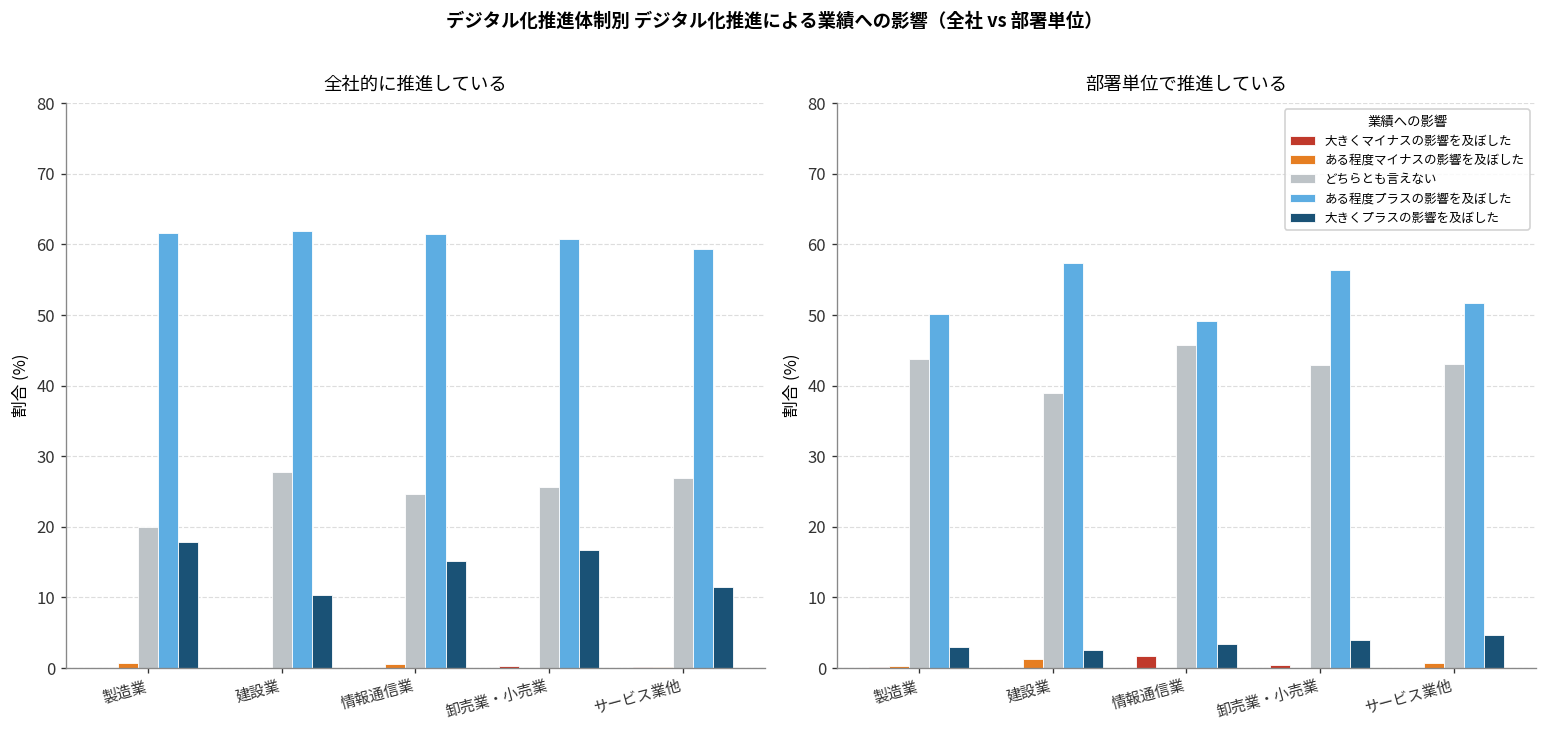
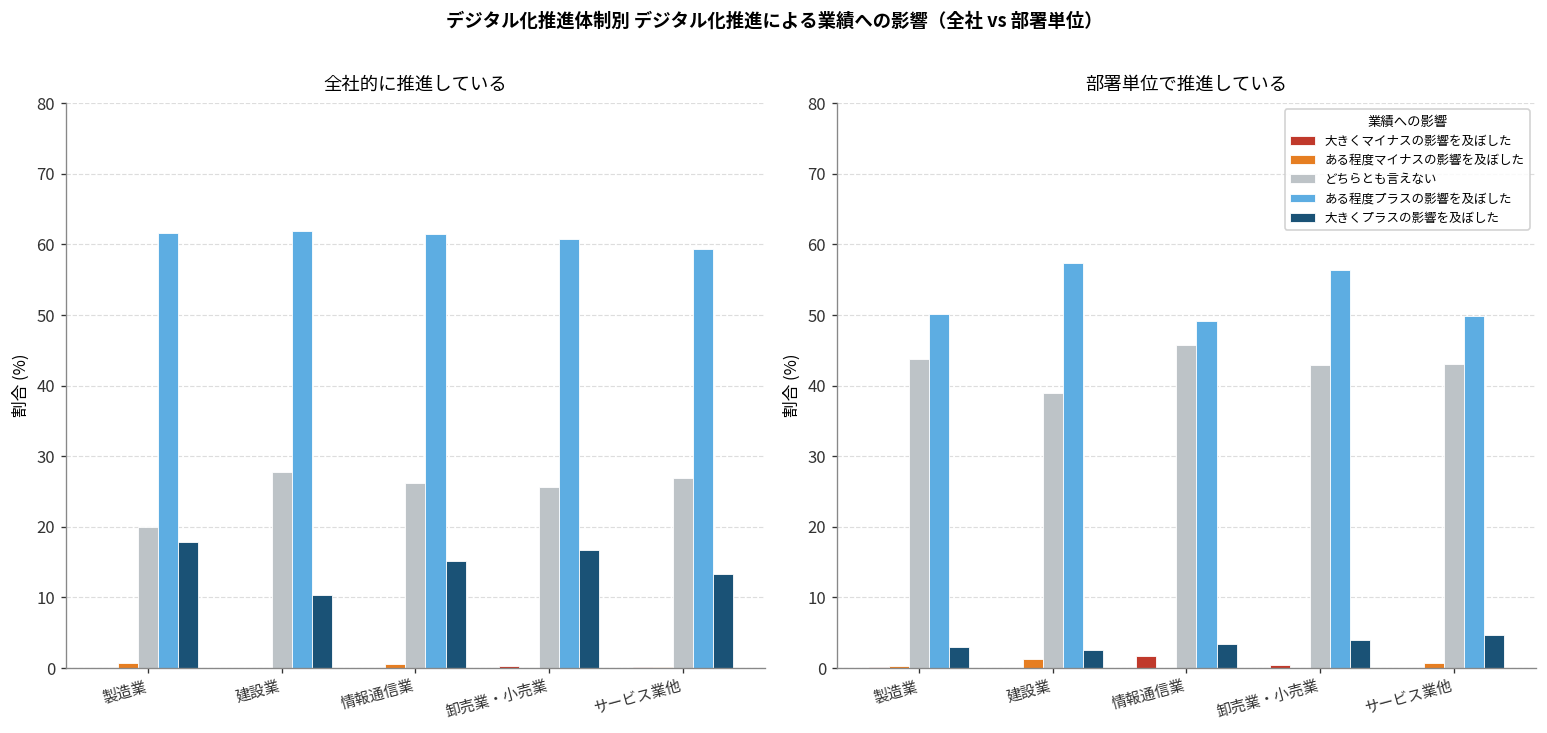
全社的に推進している, どちらとも言えない, 情報通信業: 25 -> 26
全社的に推進している, 大きくプラスの影響を及ぼした, サービス業他: 11 -> 13
部署単位で推進している, ある程度プラスの影響を及ぼした, サービス業他: 52 -> 50
